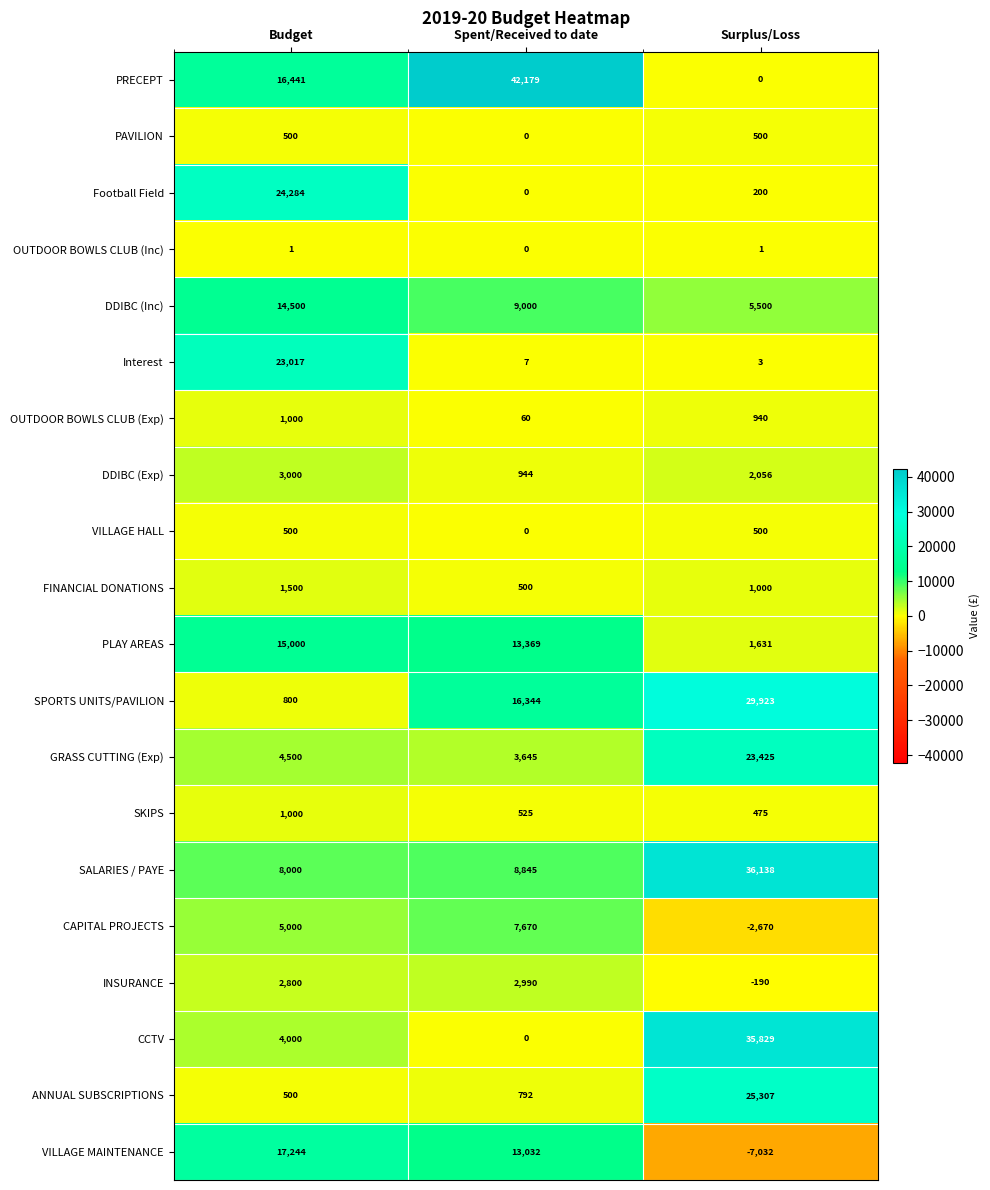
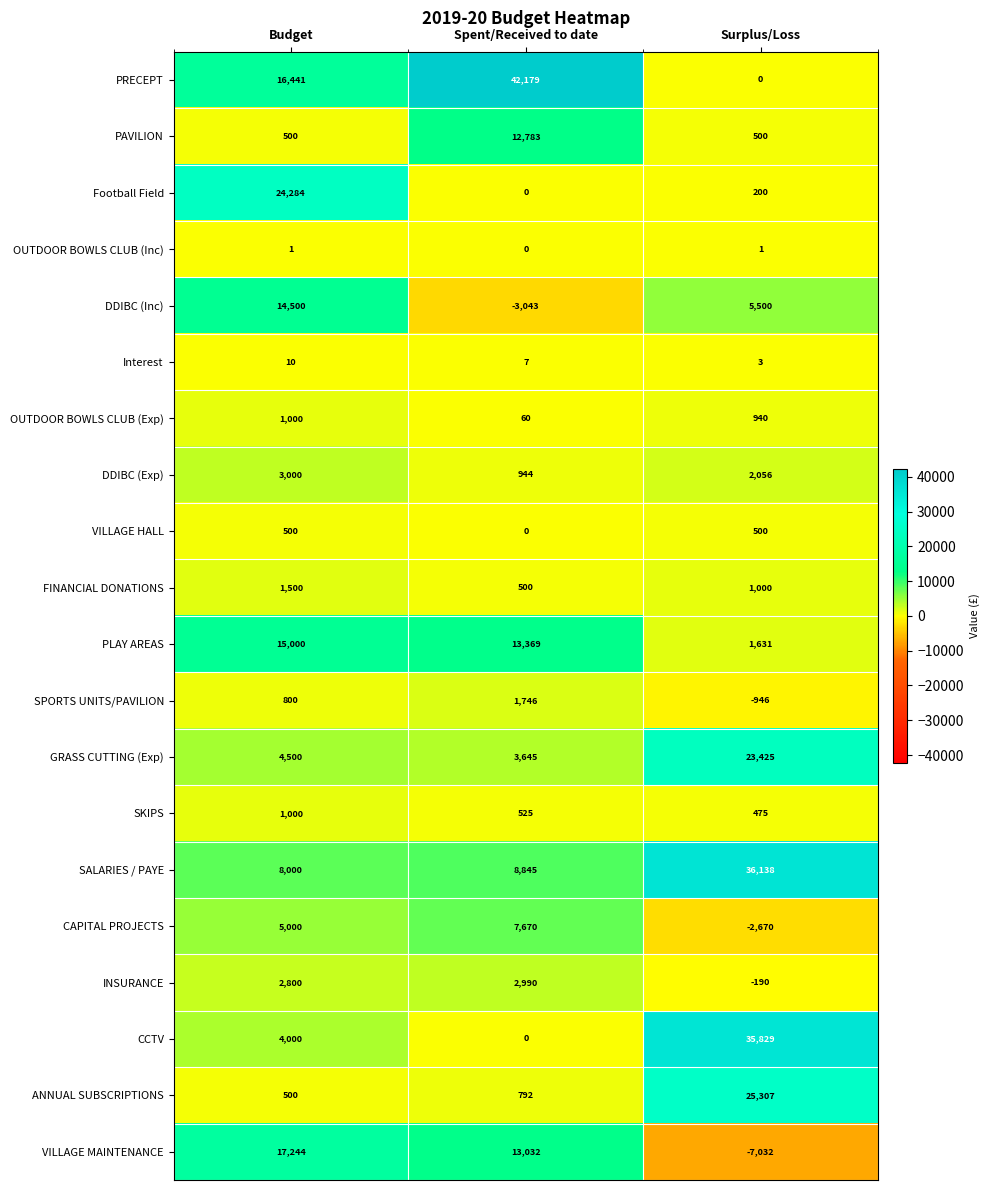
PAVILION, Spent/Received to date: 0 -> 12,783
DDIBC (Inc), Spent/Received to date: 9,000 -> -3,043
Interest, Budget: 23,017 -> 10
SPORTS UNITS/PAVILION, Spent/Received to date: 16,344 -> 1,746
SPORTS UNITS/PAVILION, Surplus/Loss: 29,923 -> -946
